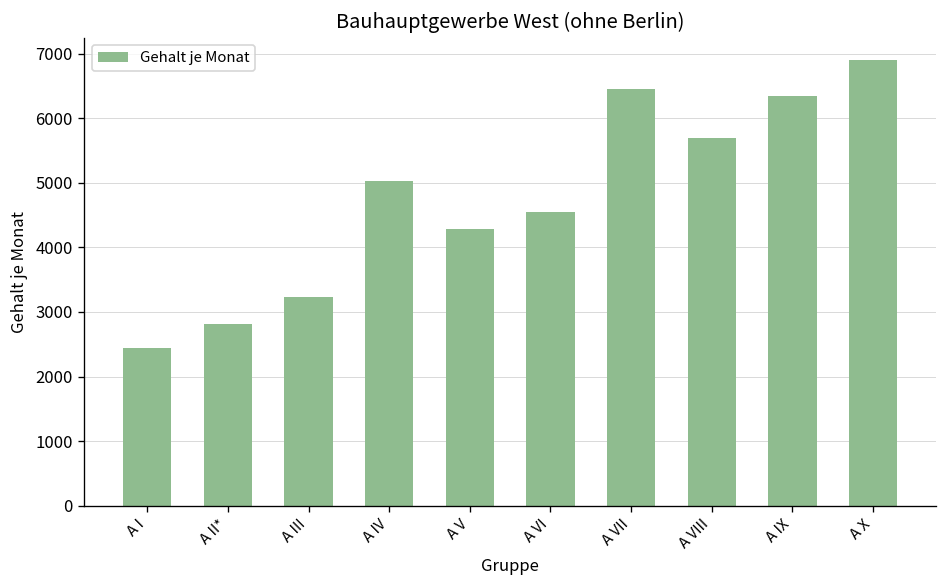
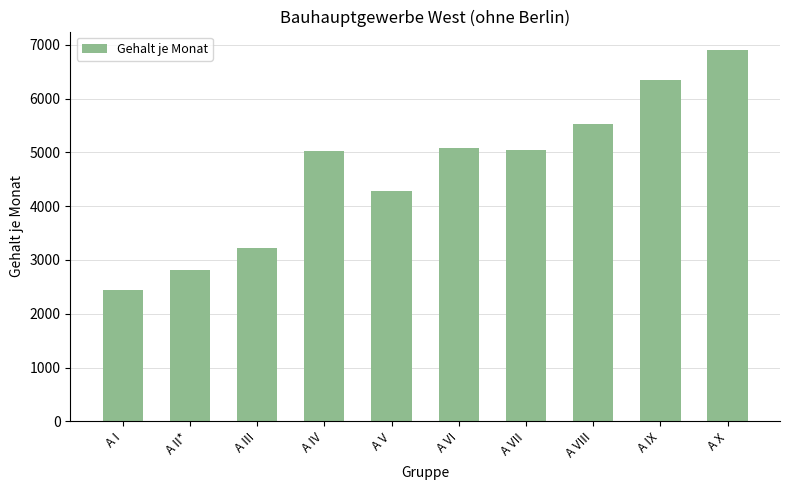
A VI: 4600 -> 5100
A VII: 6500 -> 5000
A VIII: 5700 -> 5500
